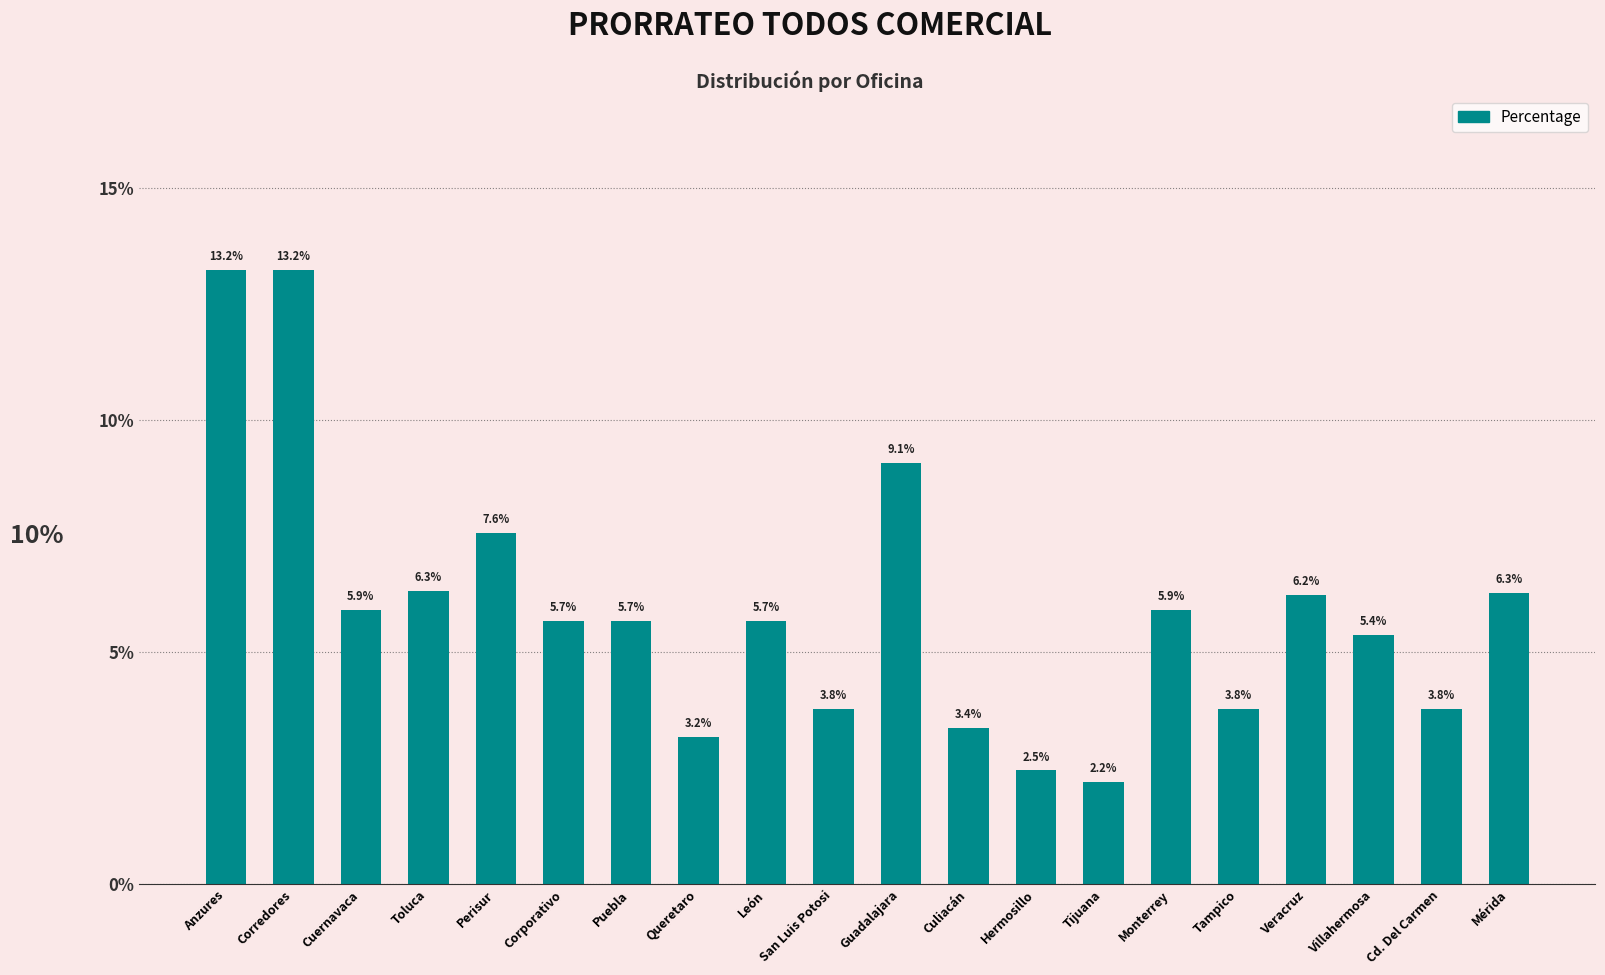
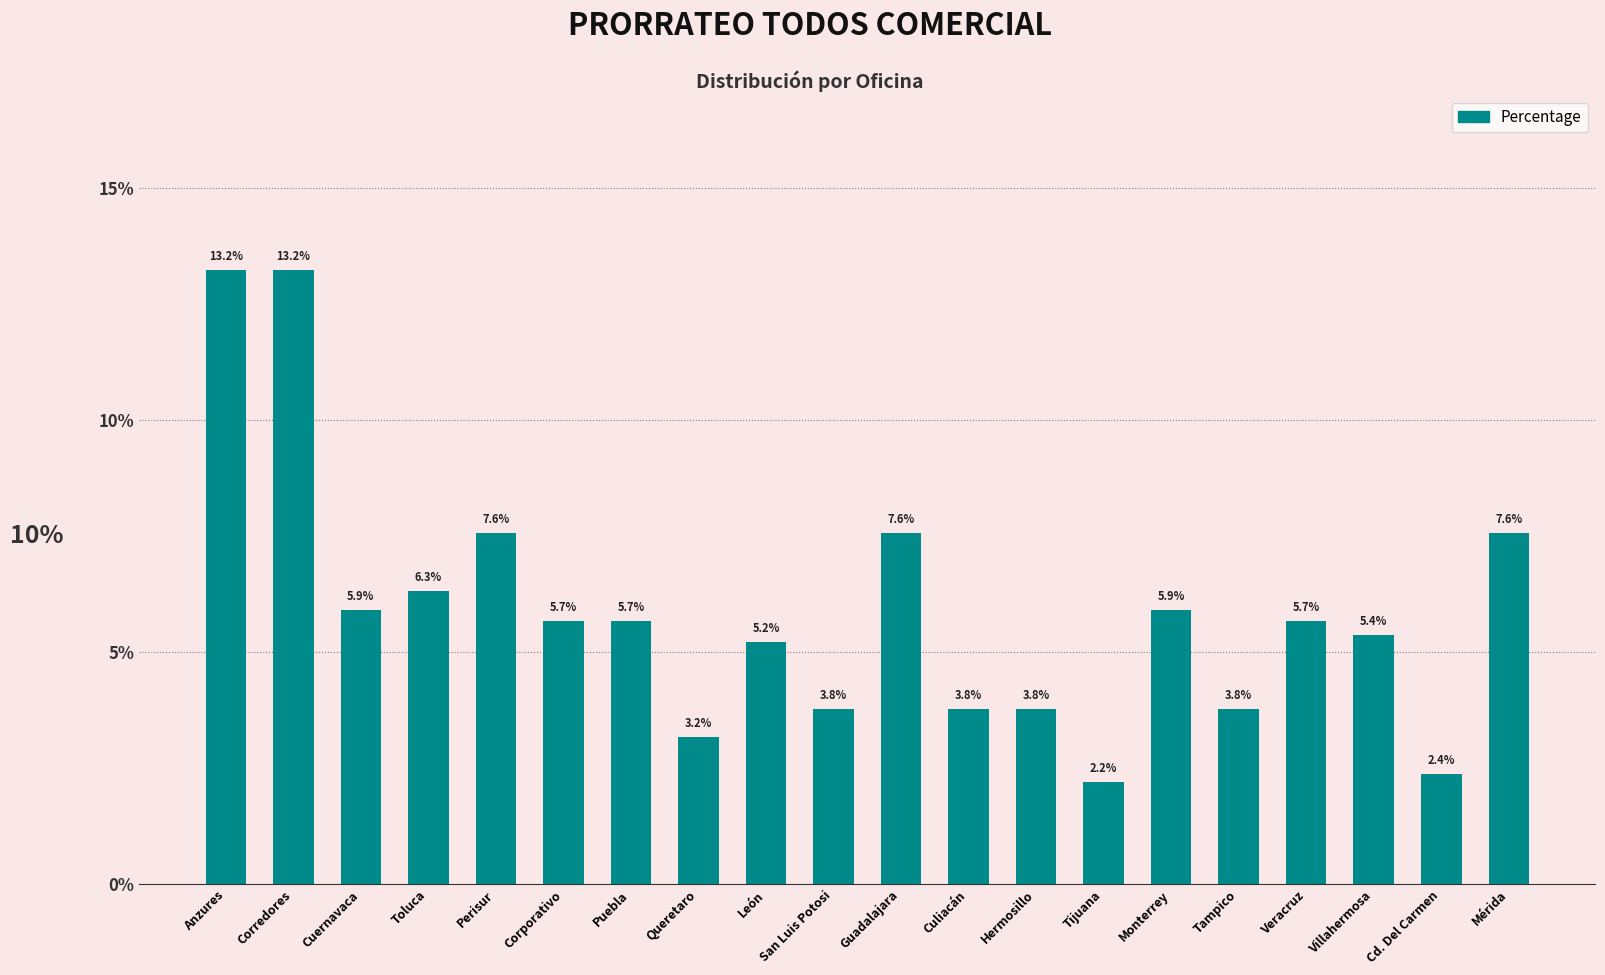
León: 5.7% -> 5.2%
Guadalajara: 9.1% -> 7.6%
Culiacán: 3.4% -> 3.8%
Hermosillo: 2.5% -> 3.8%
Veracruz: 6.2% -> 5.7%
Cd. Del Carmen: 3.8% -> 2.4%
Mérida: 6.3% -> 7.6%
